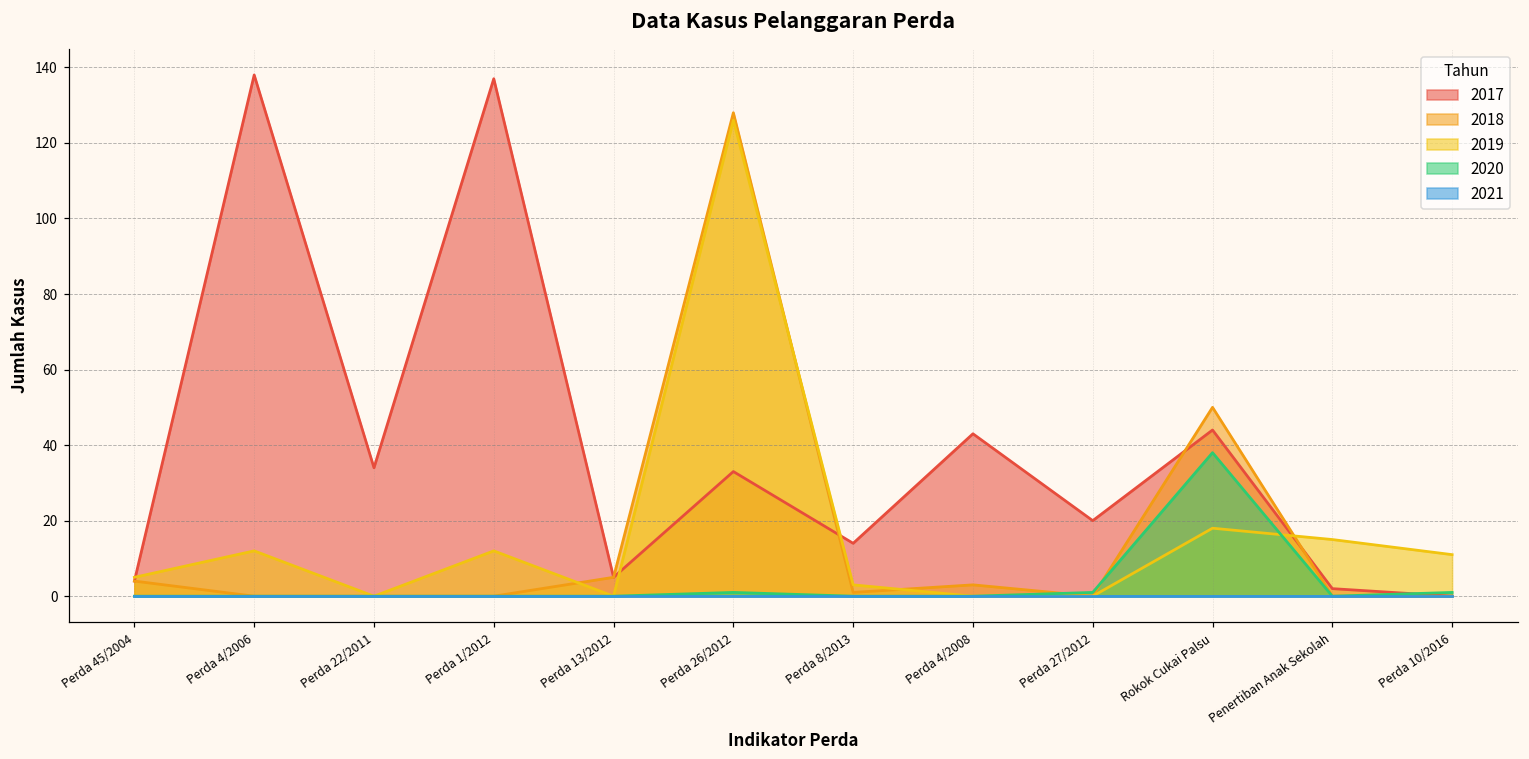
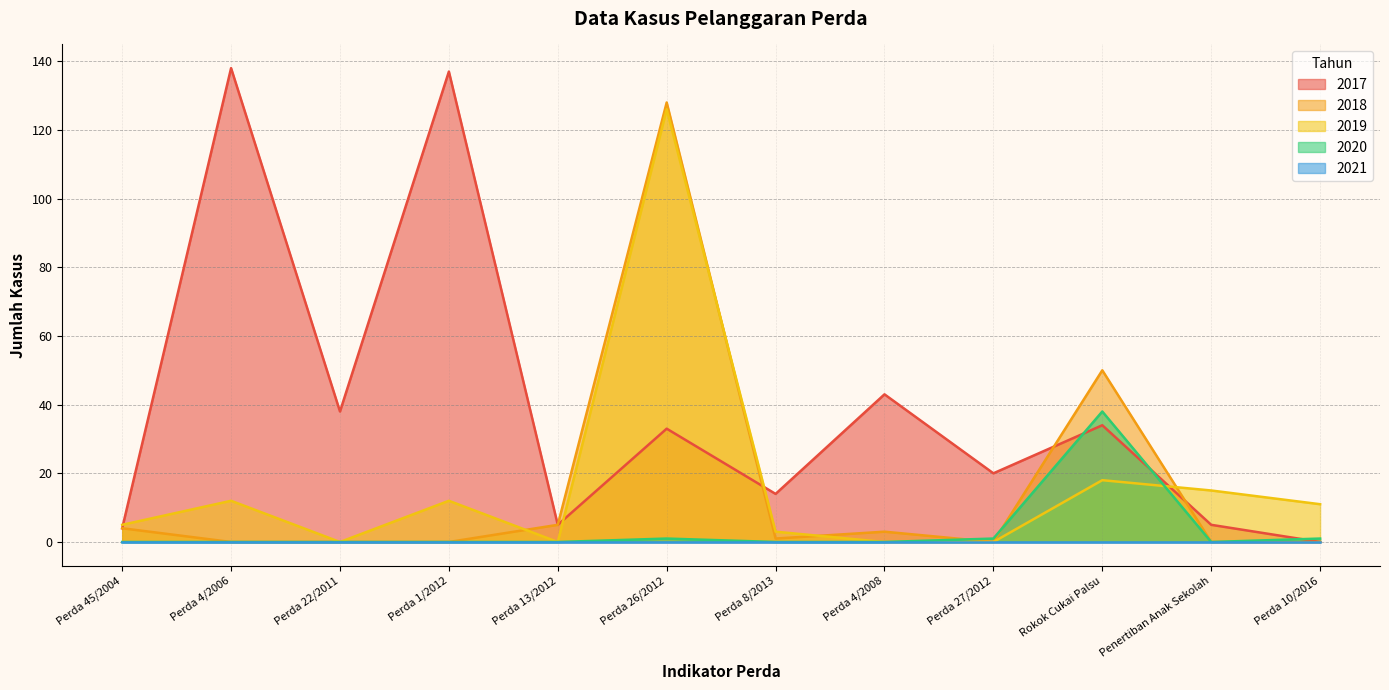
2017, Perda 22/2011: 34 -> 38
2017, Rokok Cukai Palsu: 44 -> 34
2017, Penertiban Anak Sekolah: 2 -> 5
